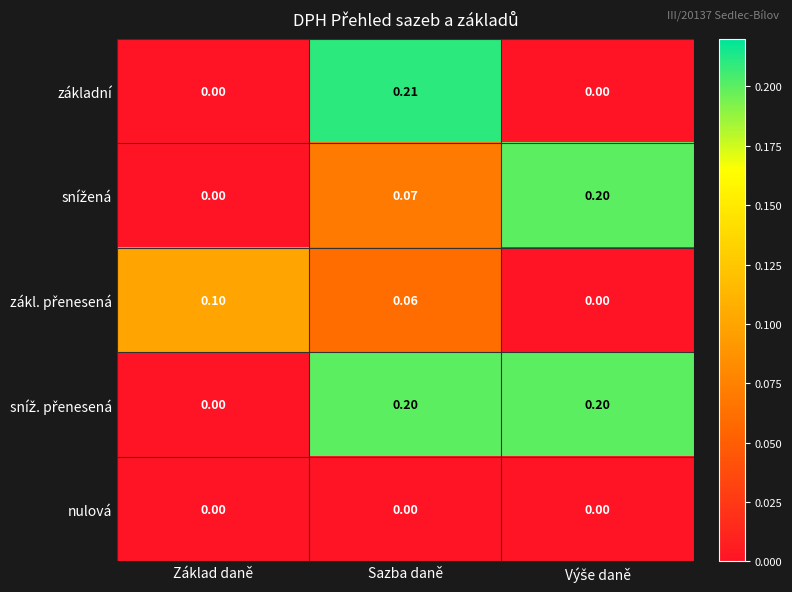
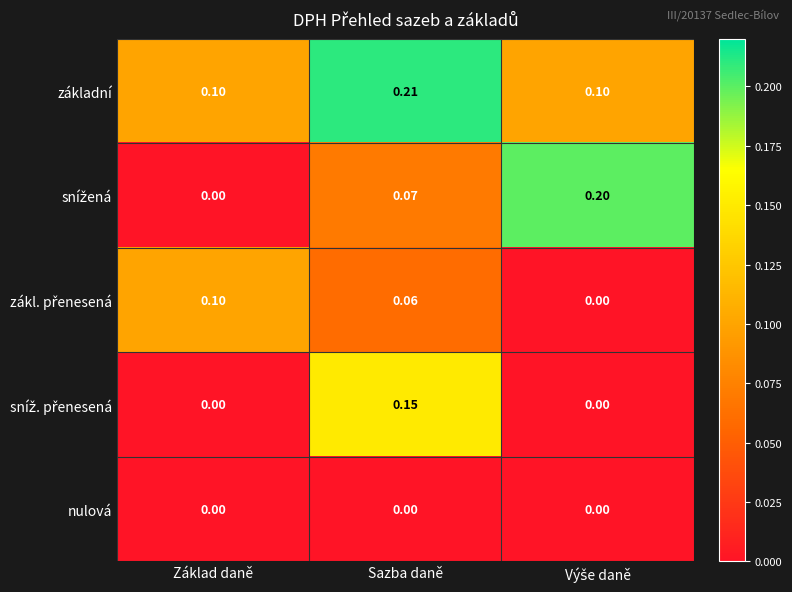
základní, Základ daně: 0.00 -> 0.10
základní, Výše daně: 0.00 -> 0.10
sníž. přenesená, Sazba daně: 0.20 -> 0.15
sníž. přenesená, Výše daně: 0.20 -> 0.00
